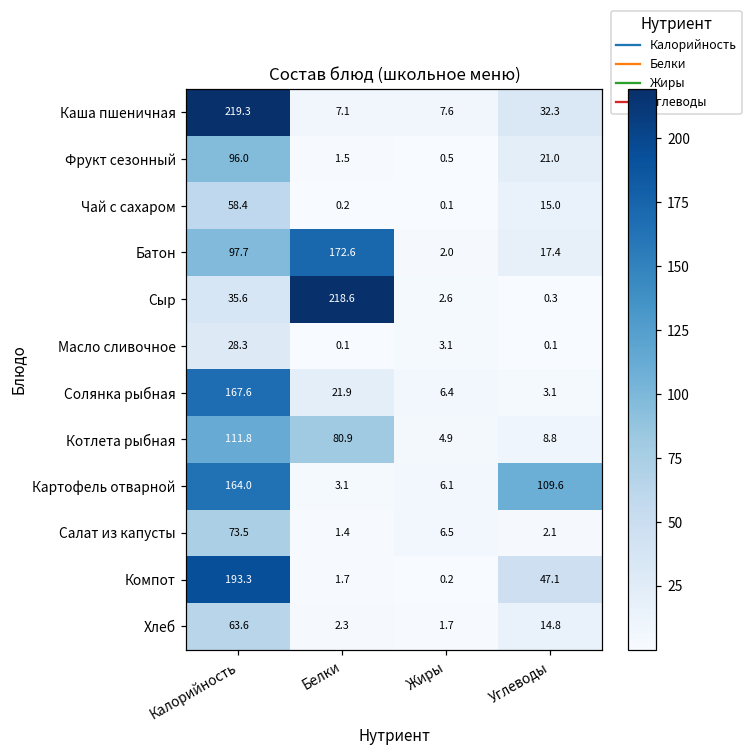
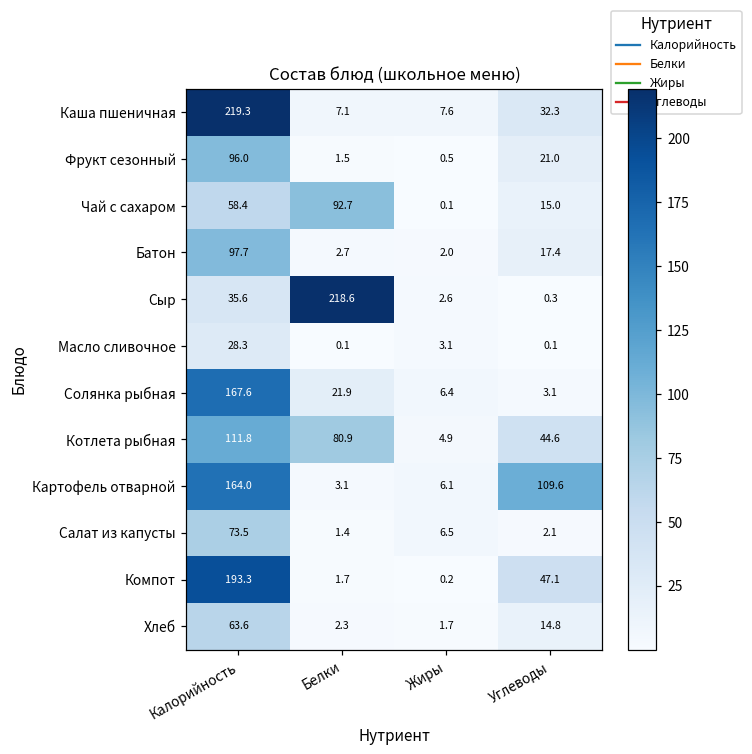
Чай с сахаром, Белки: 0.2 -> 92.7
Батон, Белки: 172.6 -> 2.7
Котлета рыбная, Углеводы: 8.8 -> 44.6
